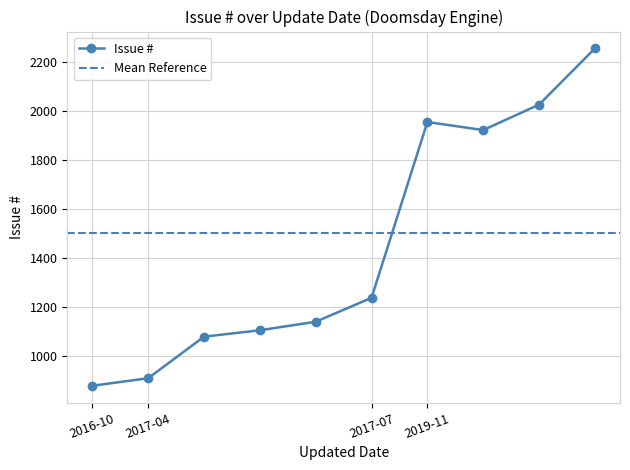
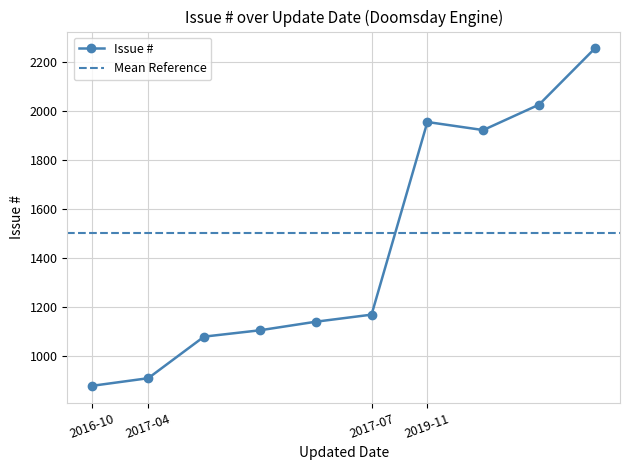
2017-07: 1240 -> 1170
